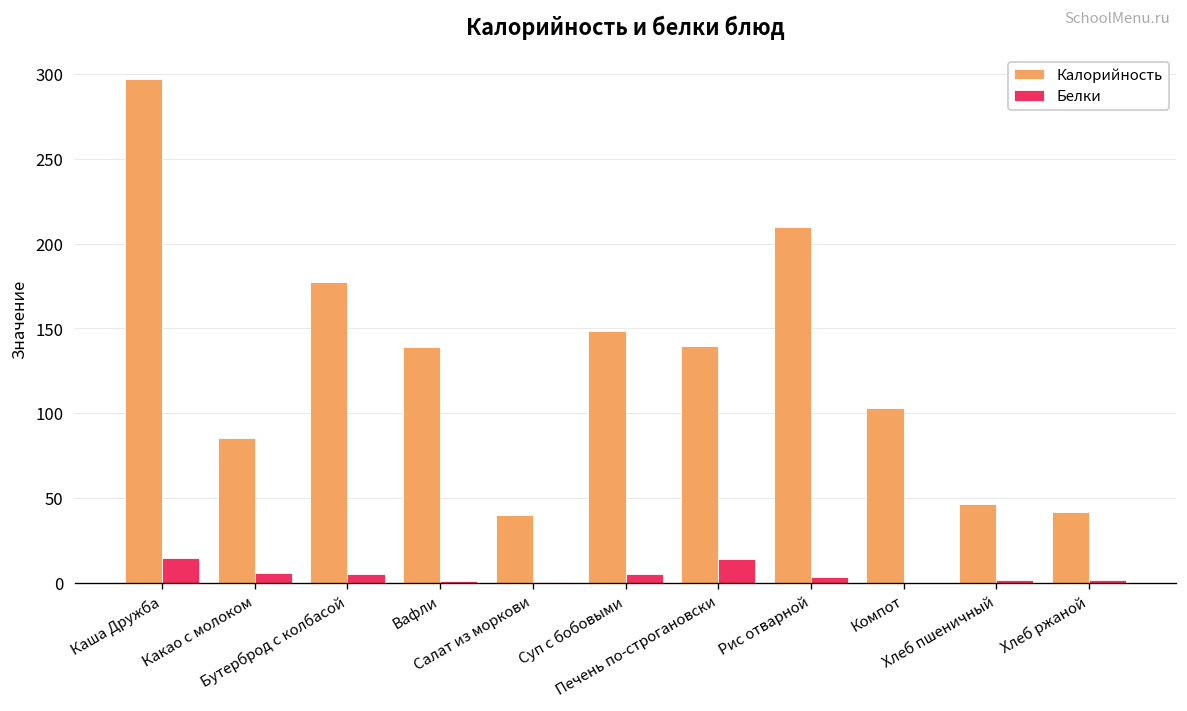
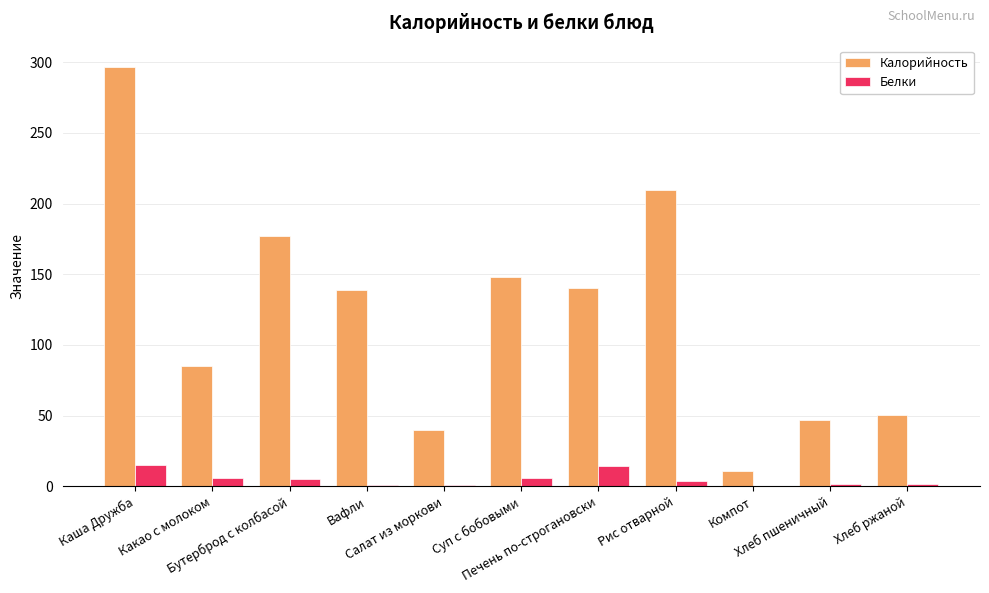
Калорийность, Компот: 103 -> 11
Калорийность, Хлеб ржаной: 42 -> 50
